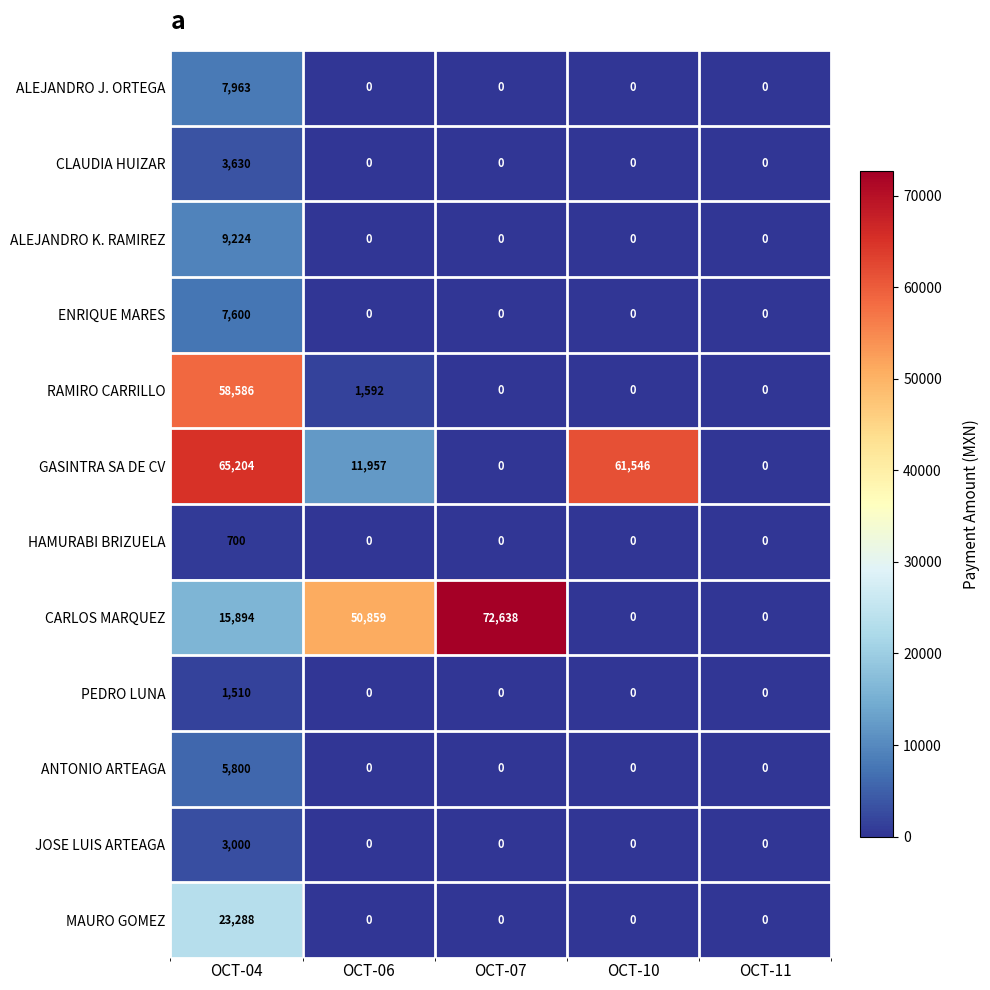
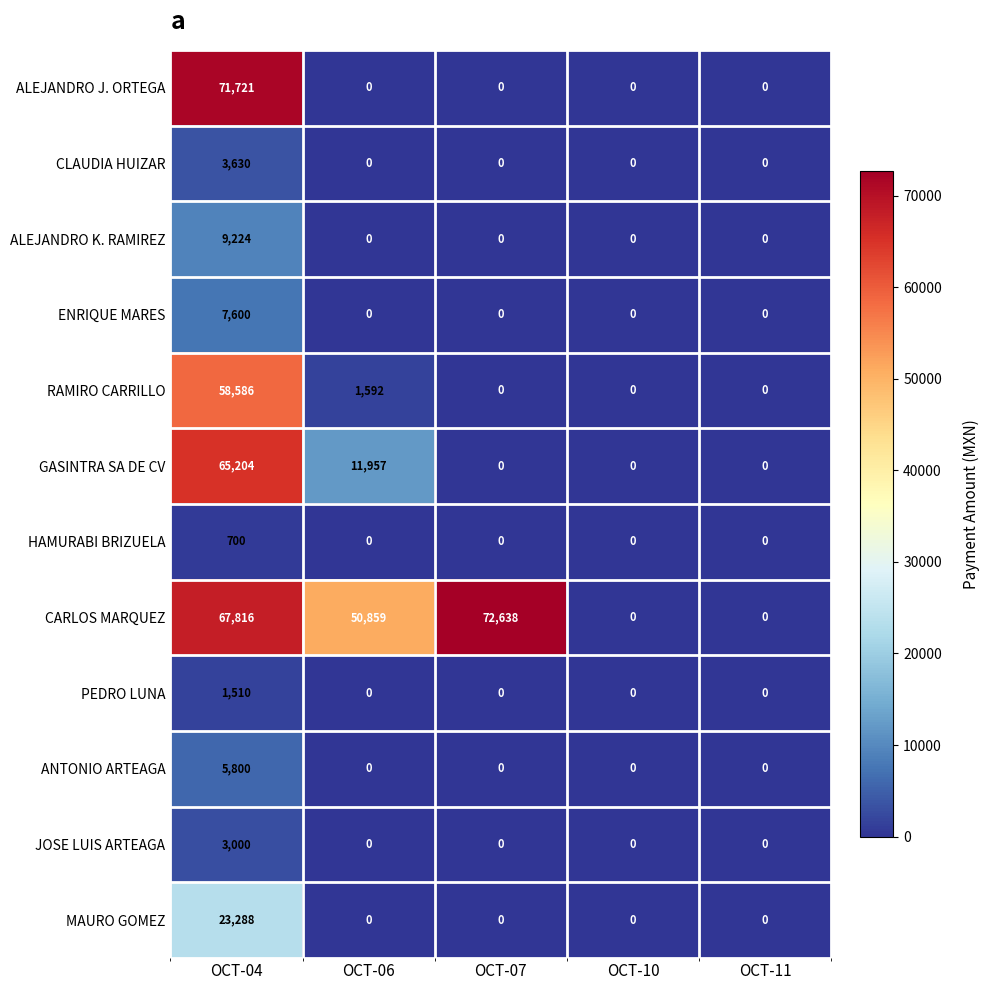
ALEJANDRO J. ORTEGA, OCT-04: 7,963 -> 71,721
GASINTRA SA DE CV, OCT-10: 61,546 -> 0
CARLOS MARQUEZ, OCT-04: 15,894 -> 67,816
